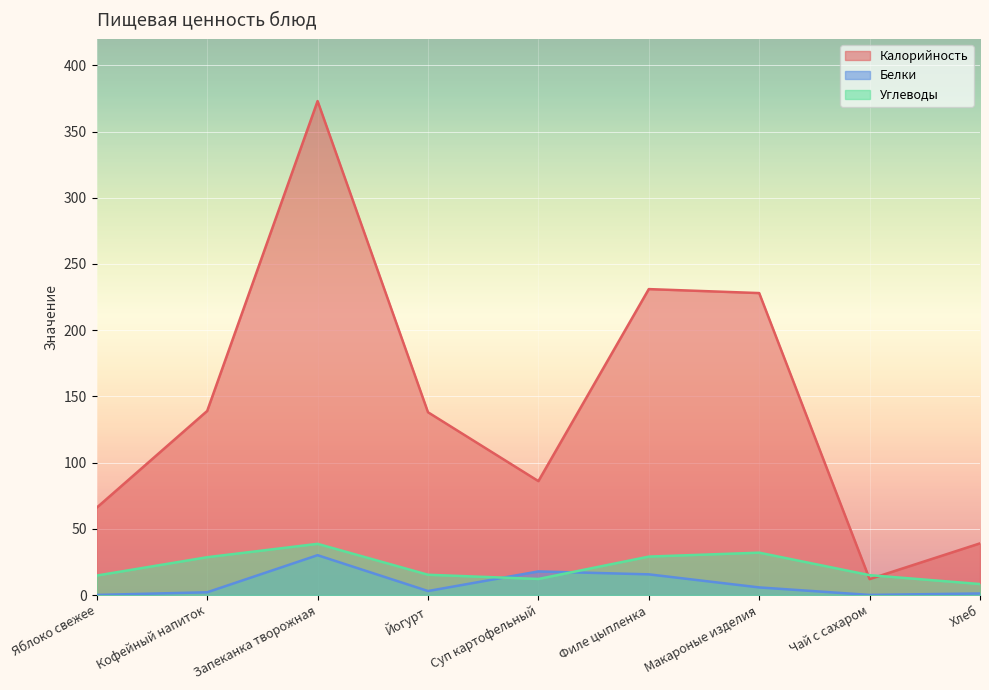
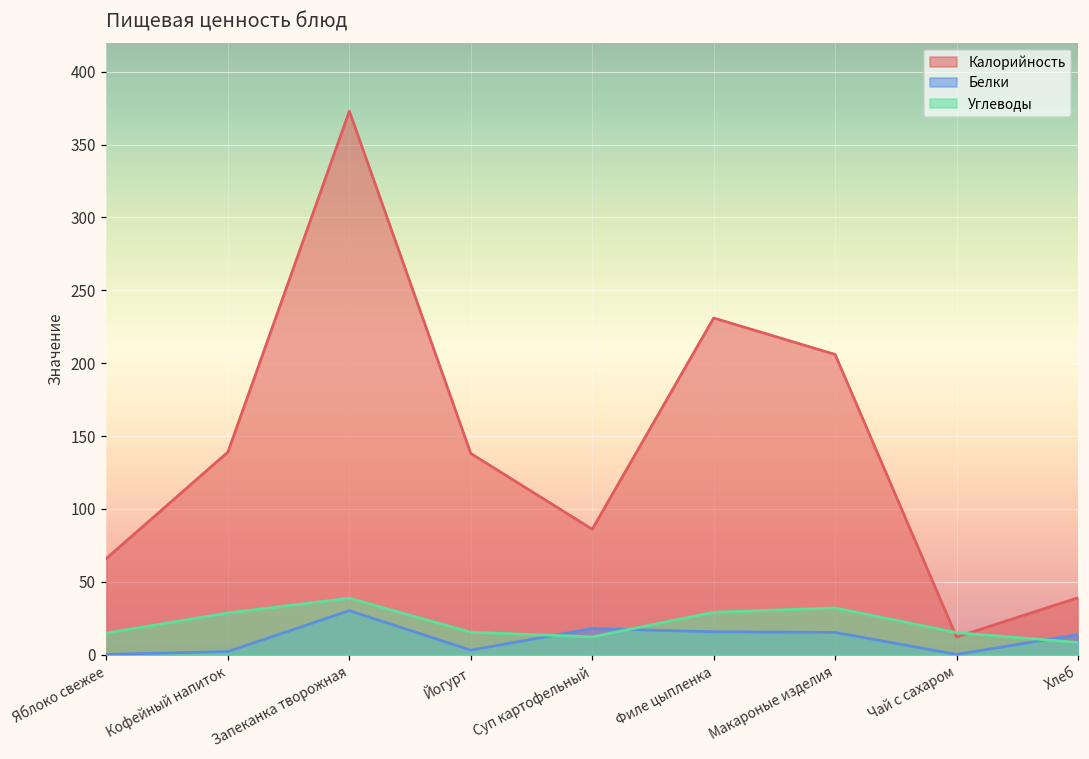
Калорийность, Макароные изделия: 228 -> 206
Белки, Макароные изделия: 6 -> 15
Белки, Хлеб: 1 -> 14
